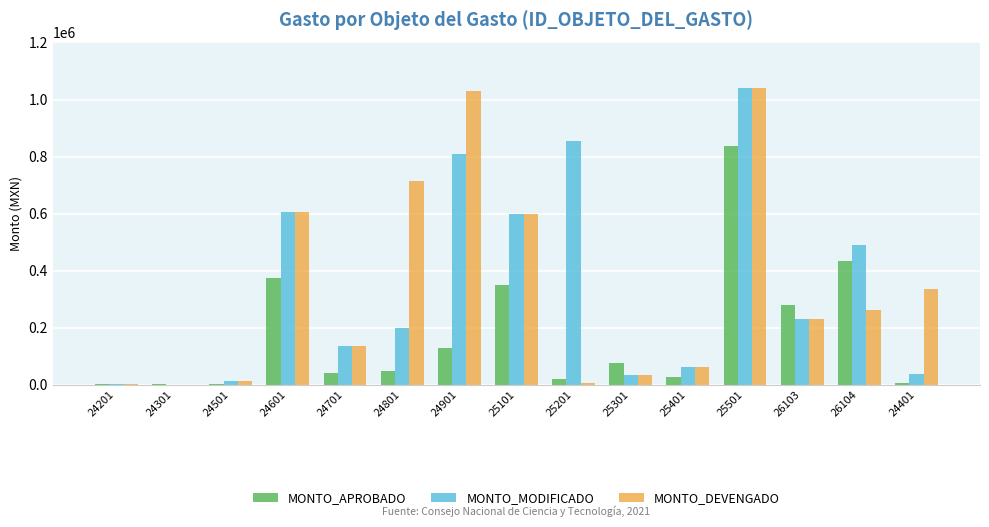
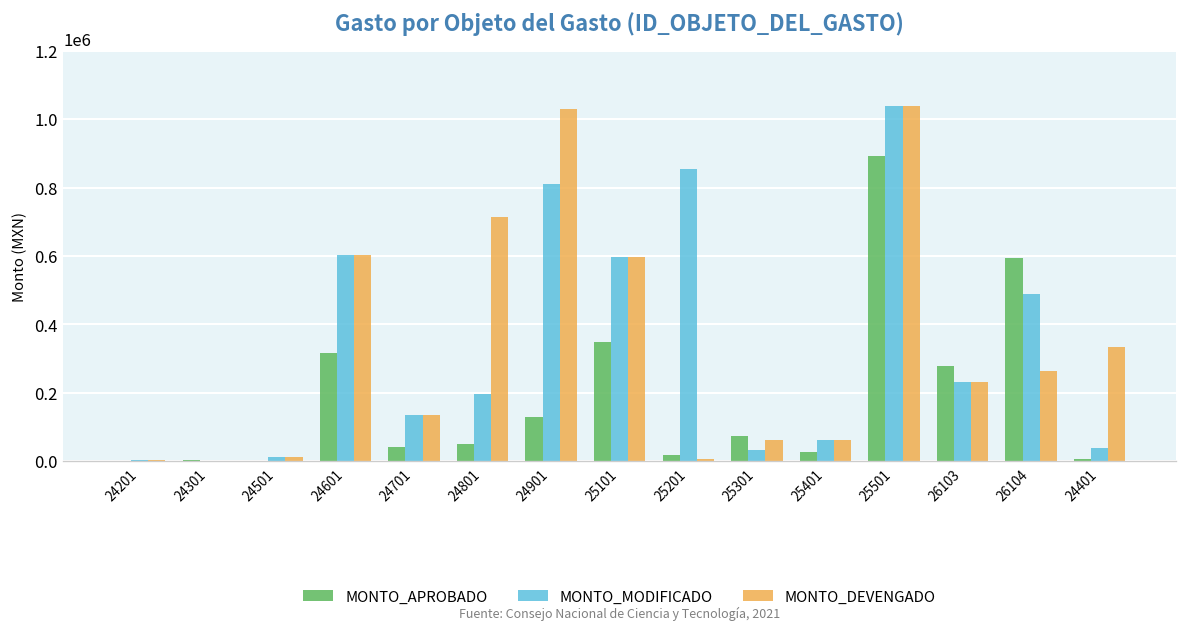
MONTO_APROBADO, 24601: 370000 -> 320000
MONTO_DEVENGADO, 25301: 30000 -> 60000
MONTO_APROBADO, 25501: 840000 -> 890000
MONTO_APROBADO, 26104: 430000 -> 600000
